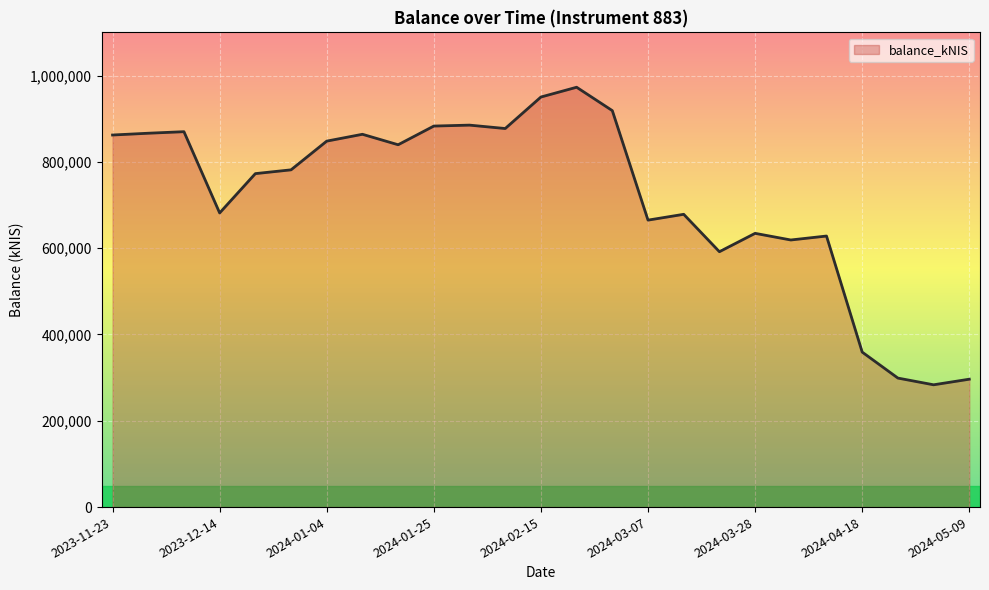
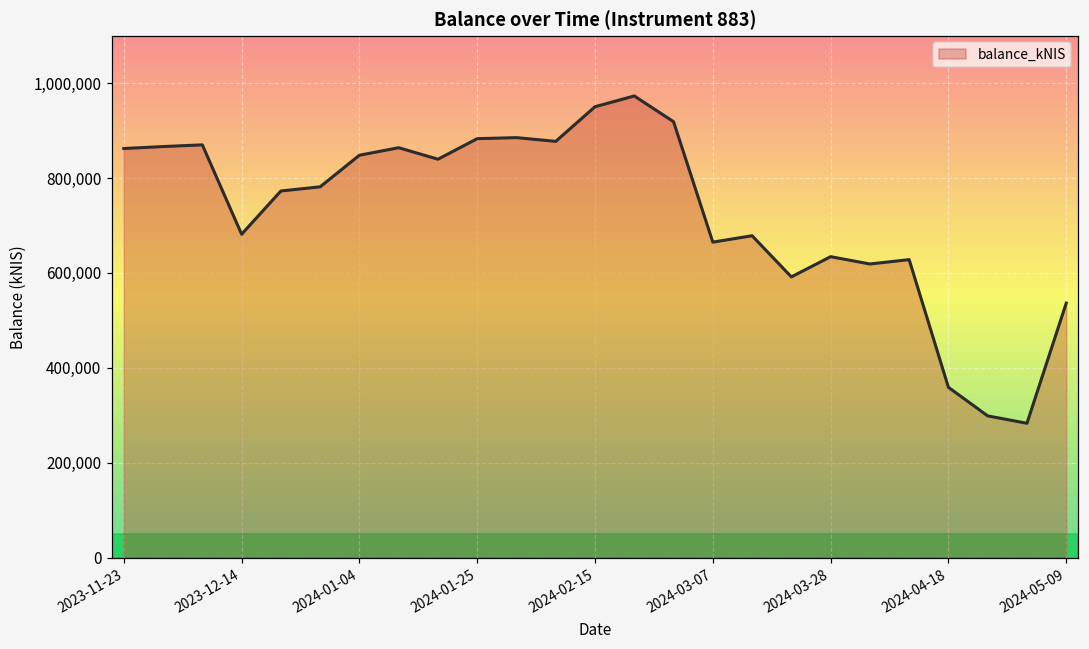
2024-05-09: 300,000 -> 540,000
